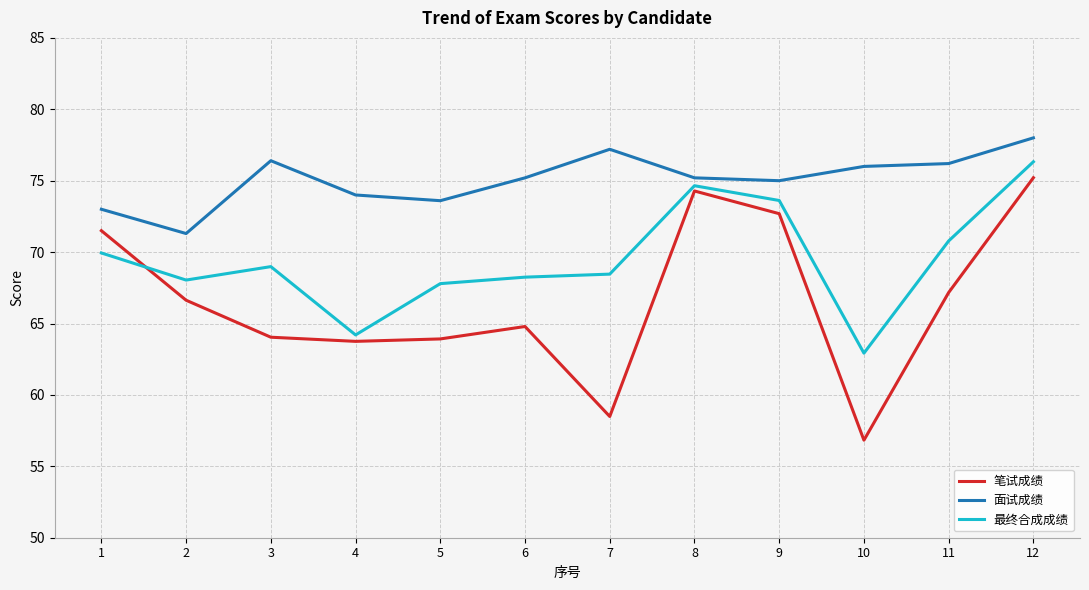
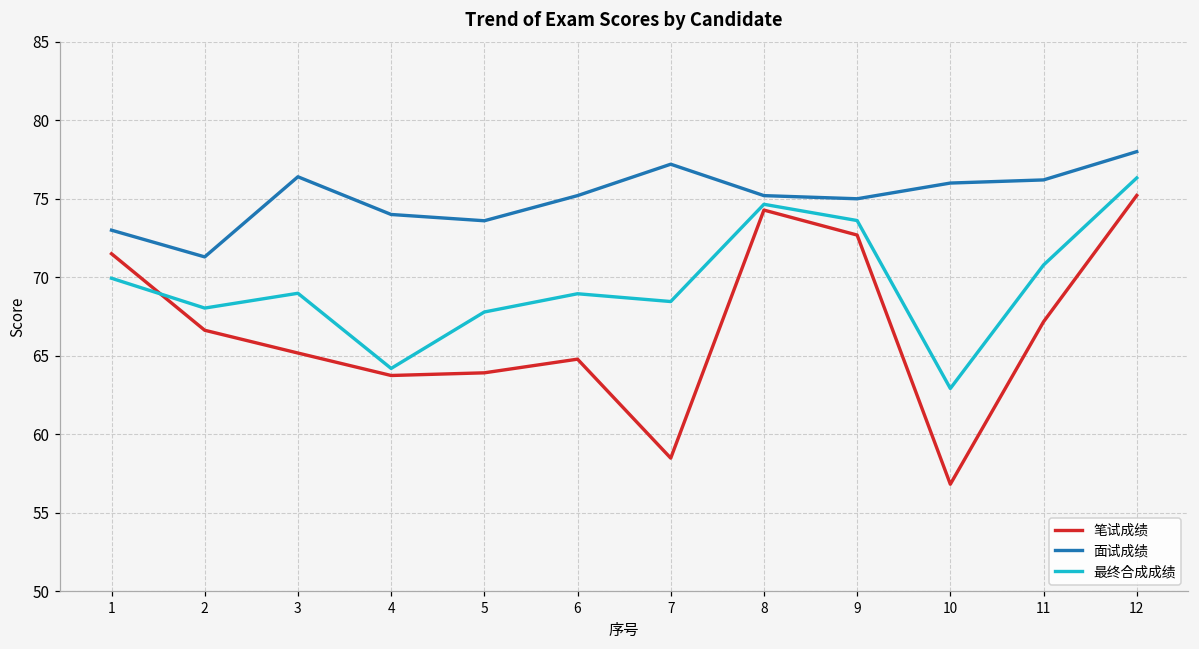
笔试成绩, 3: 64.0 -> 65.2
最终合成成绩, 6: 68.2 -> 69.0
